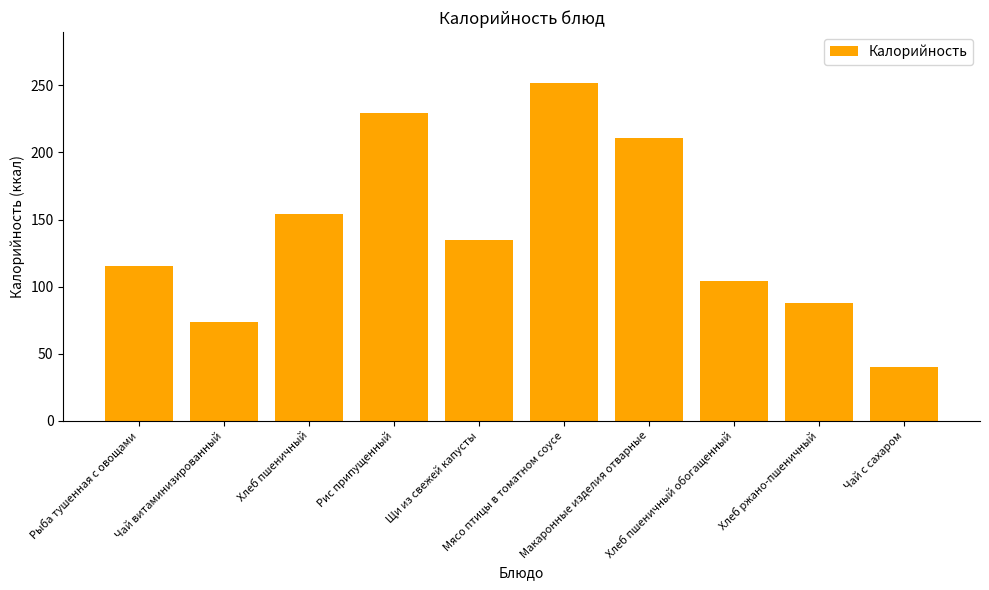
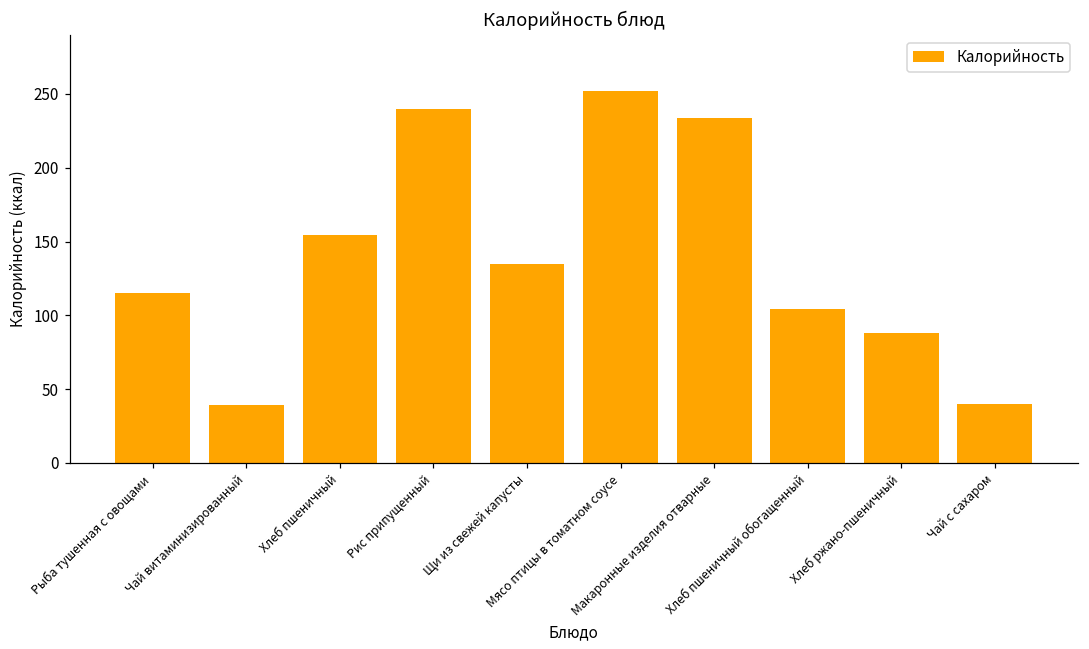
Чай витаминизированный: 74 -> 39
Рис припущенный: 230 -> 240
Макаронные изделия отварные: 211 -> 234
